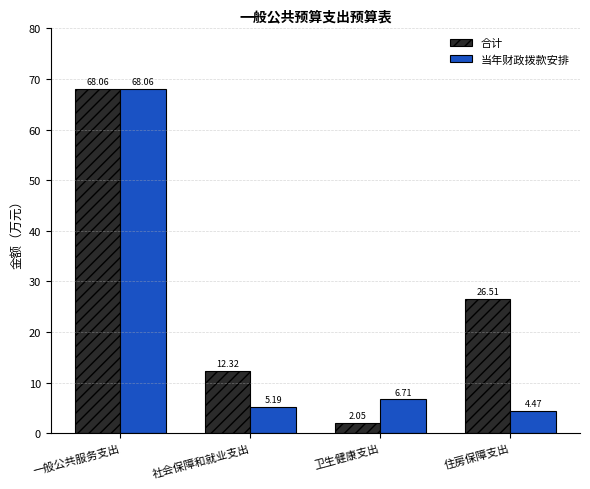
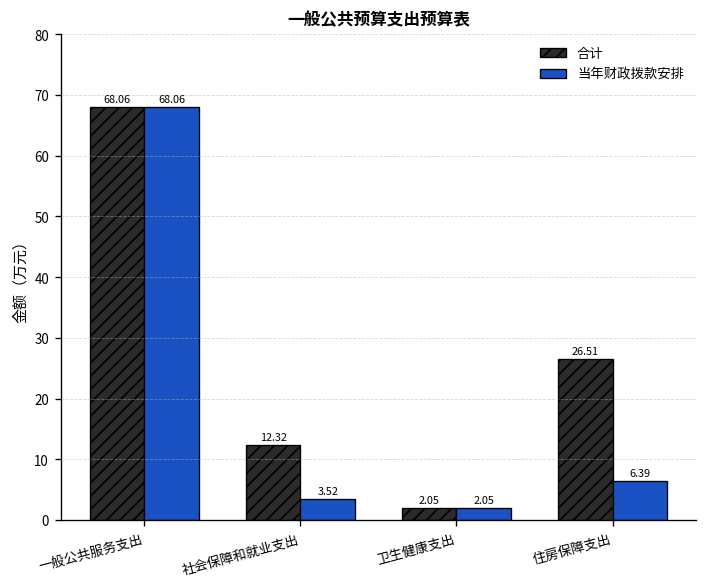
当年财政拨款安排, 社会保障和就业支出: 5.19 -> 3.52
当年财政拨款安排, 卫生健康支出: 6.71 -> 2.05
当年财政拨款安排, 住房保障支出: 4.47 -> 6.39
